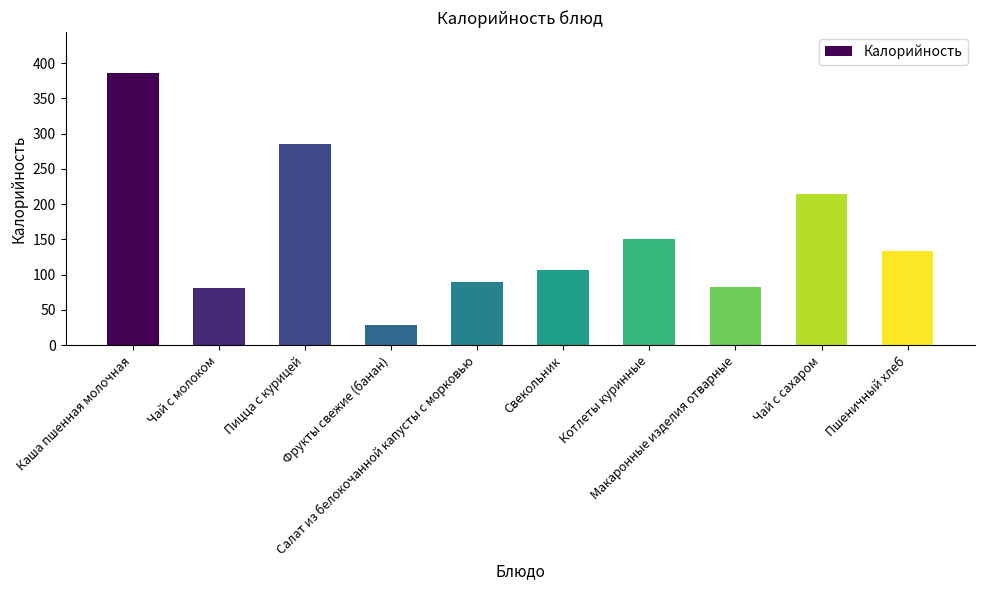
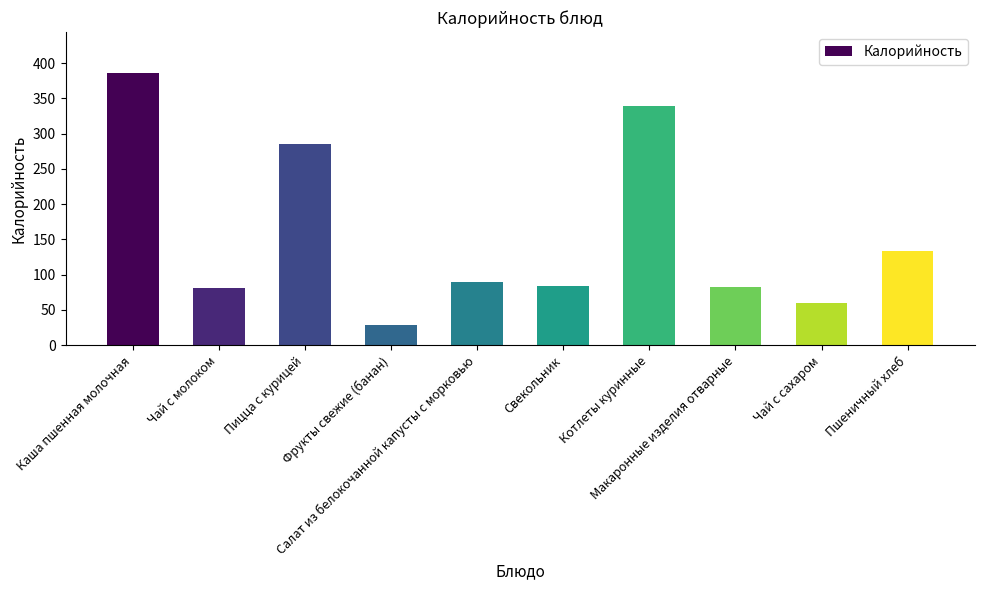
Свекольник: 110 -> 80
Котлеты куринные: 150 -> 340
Чай с сахаром: 220 -> 60
